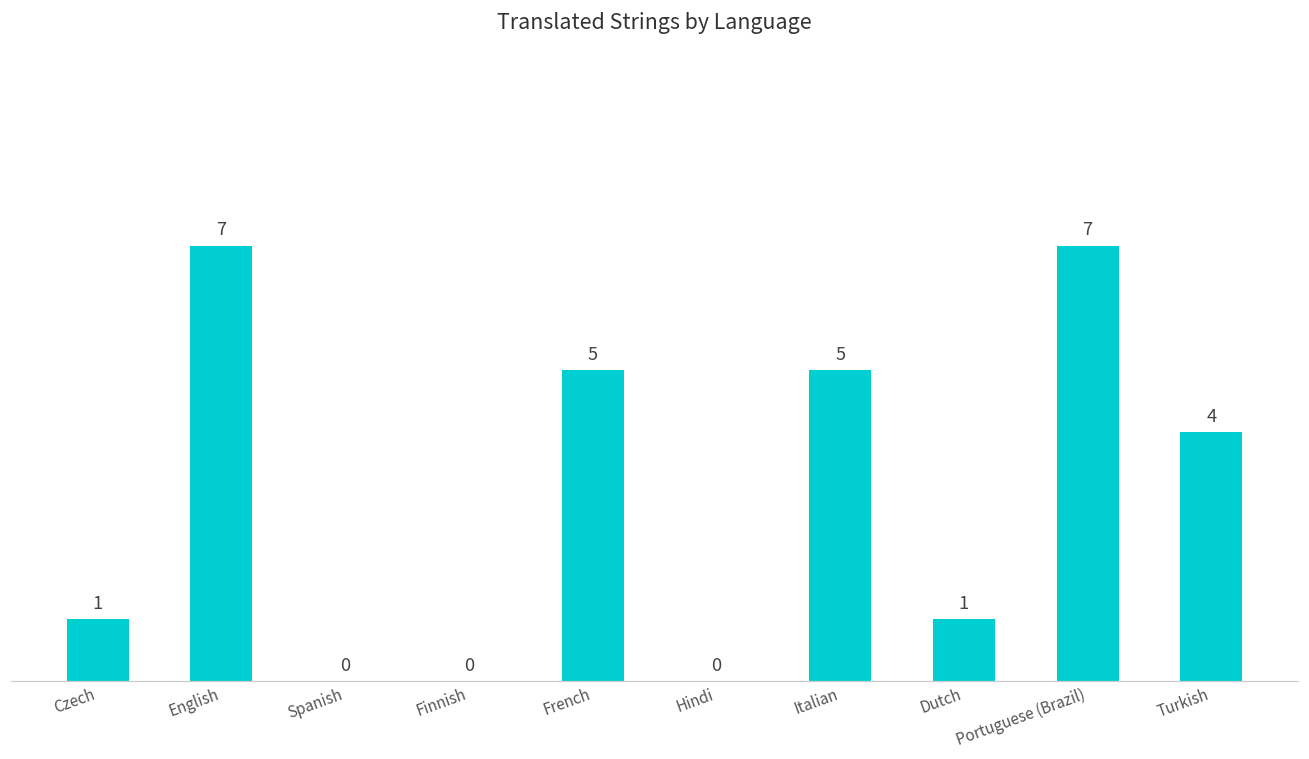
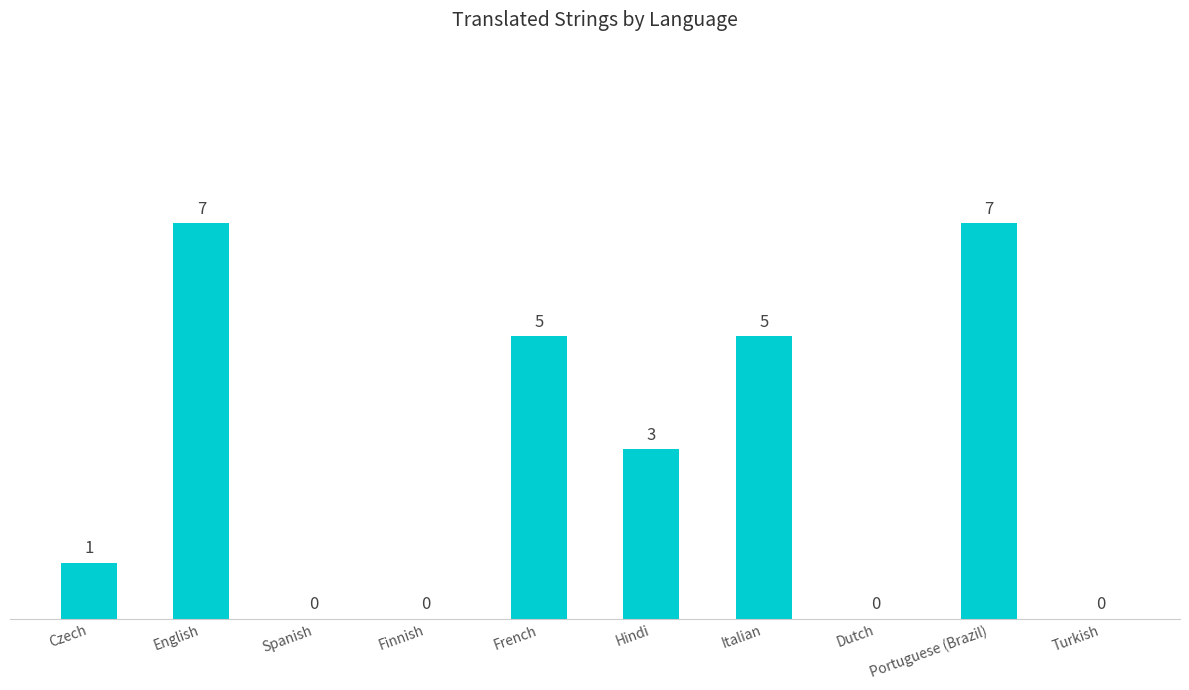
Hindi: 0 -> 3
Dutch: 1 -> 0
Turkish: 4 -> 0
